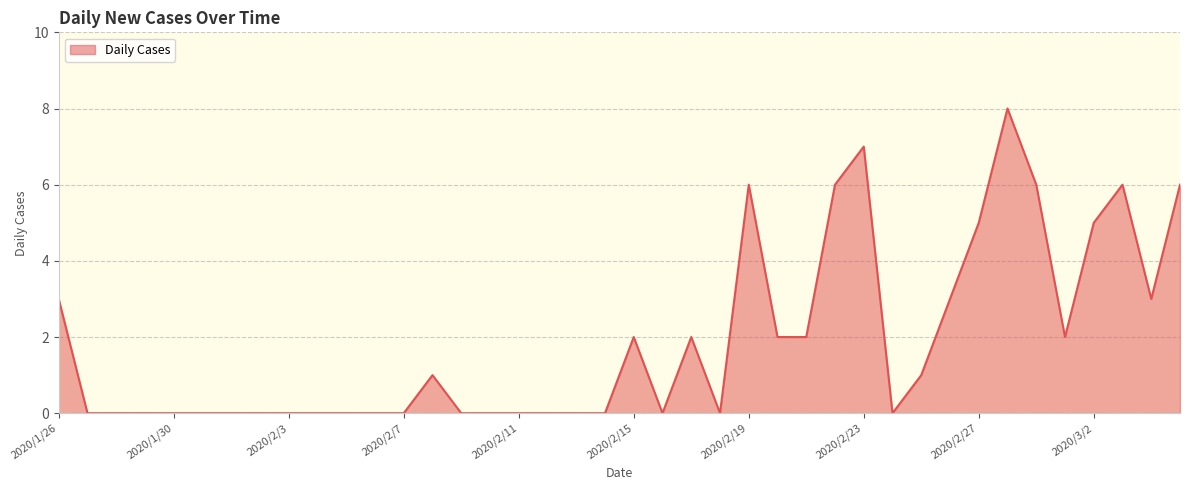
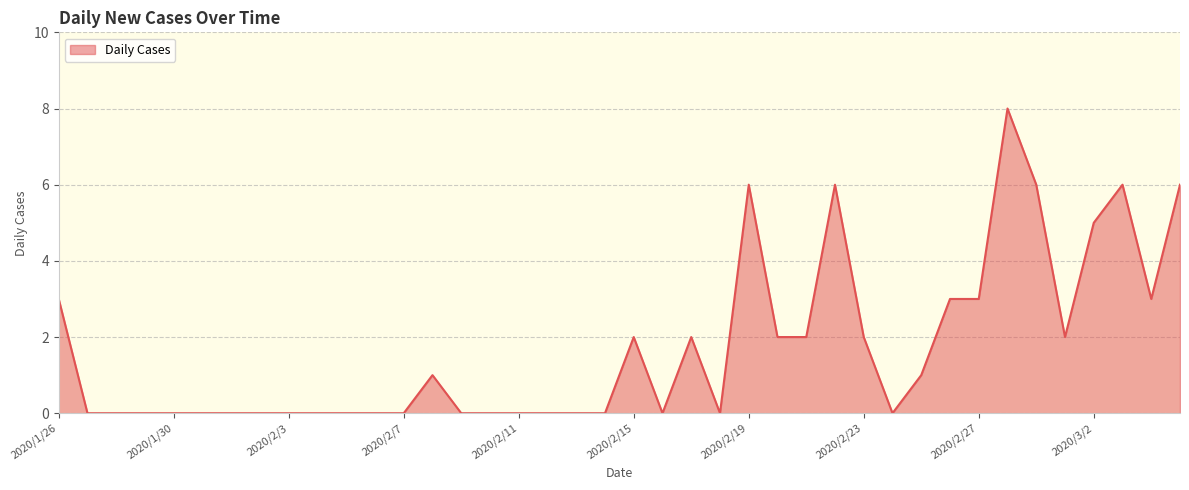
2020/2/23: 7 -> 2
2020/2/27: 5 -> 3
